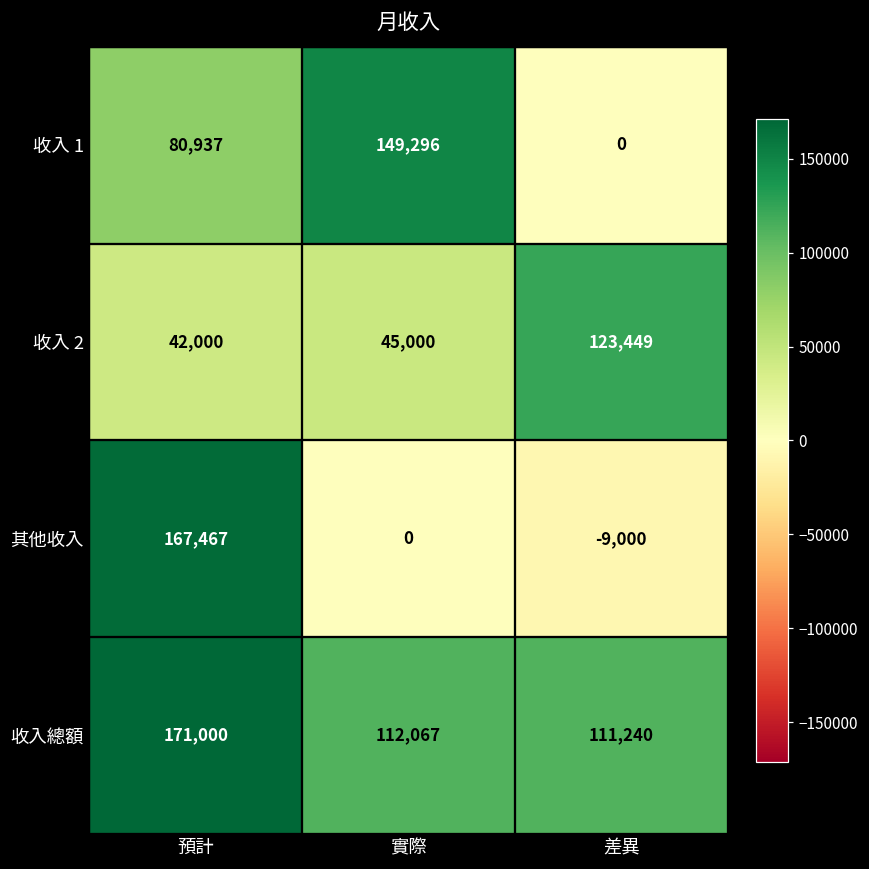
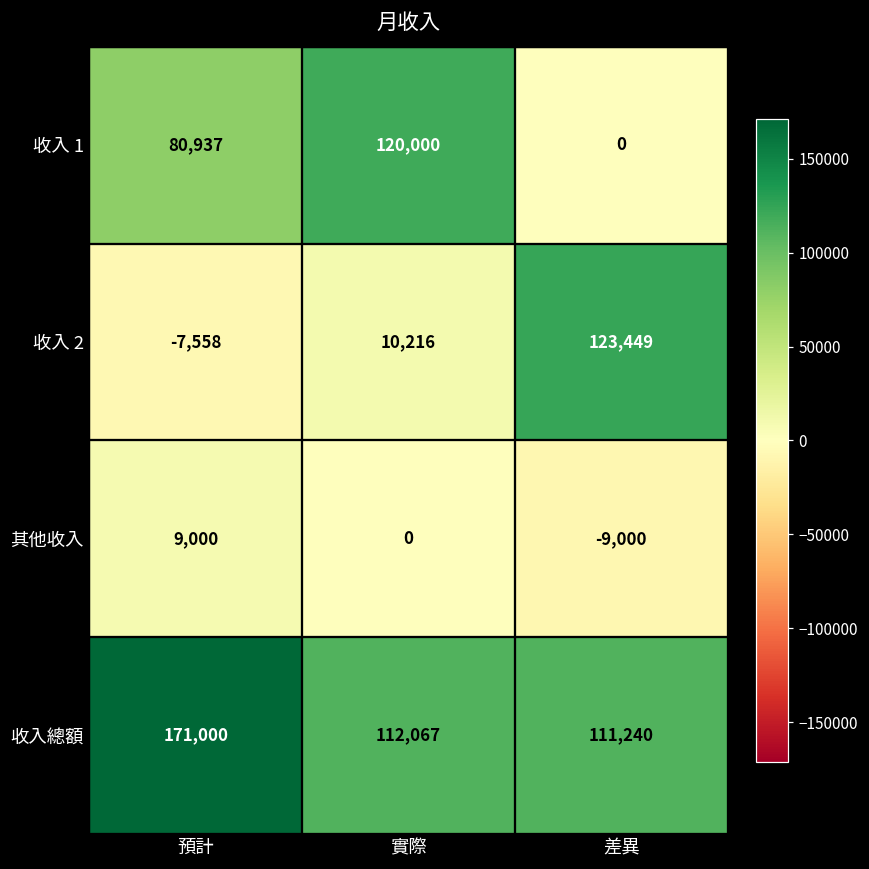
收入 1, 實際: 149,296 -> 120,000
收入 2, 預計: 42,000 -> -7,558
收入 2, 實際: 45,000 -> 10,216
其他收入, 預計: 167,467 -> 9,000
